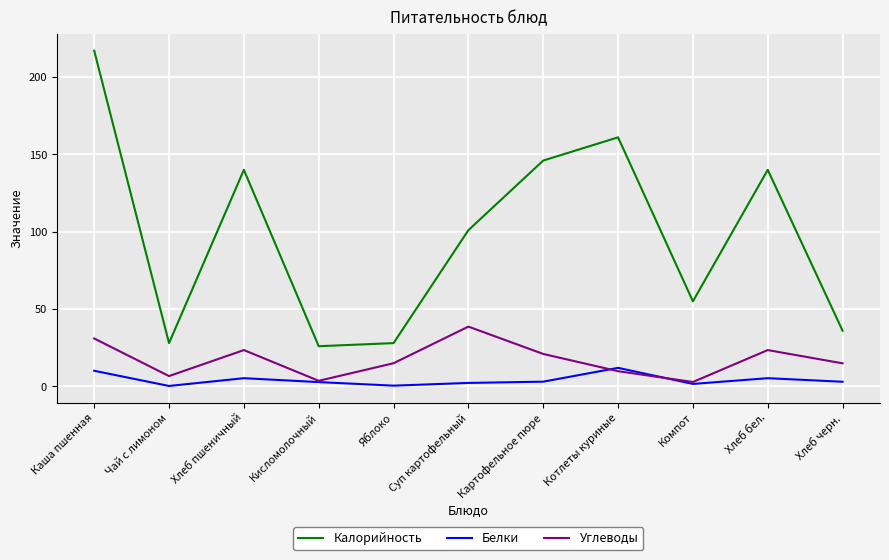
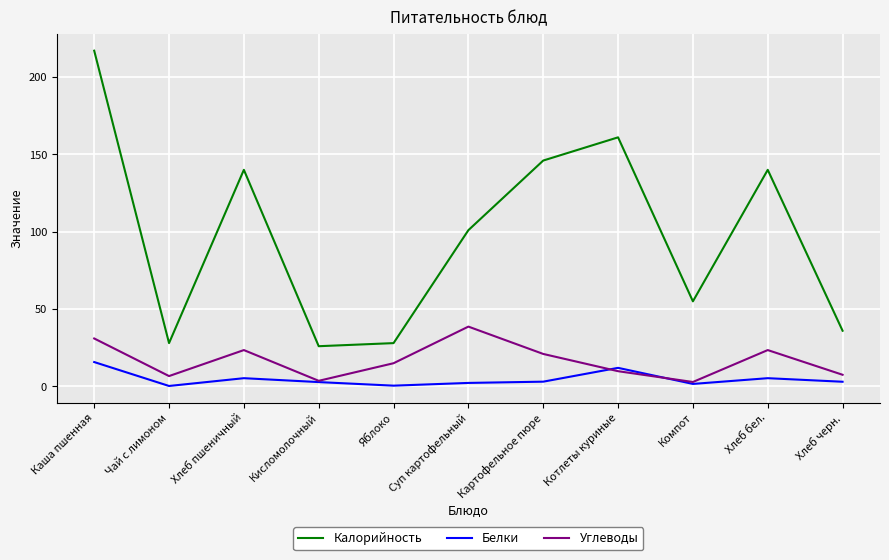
Белки, Каша пшенная: 10 -> 16
Углеводы, Хлеб черн.: 15 -> 8
